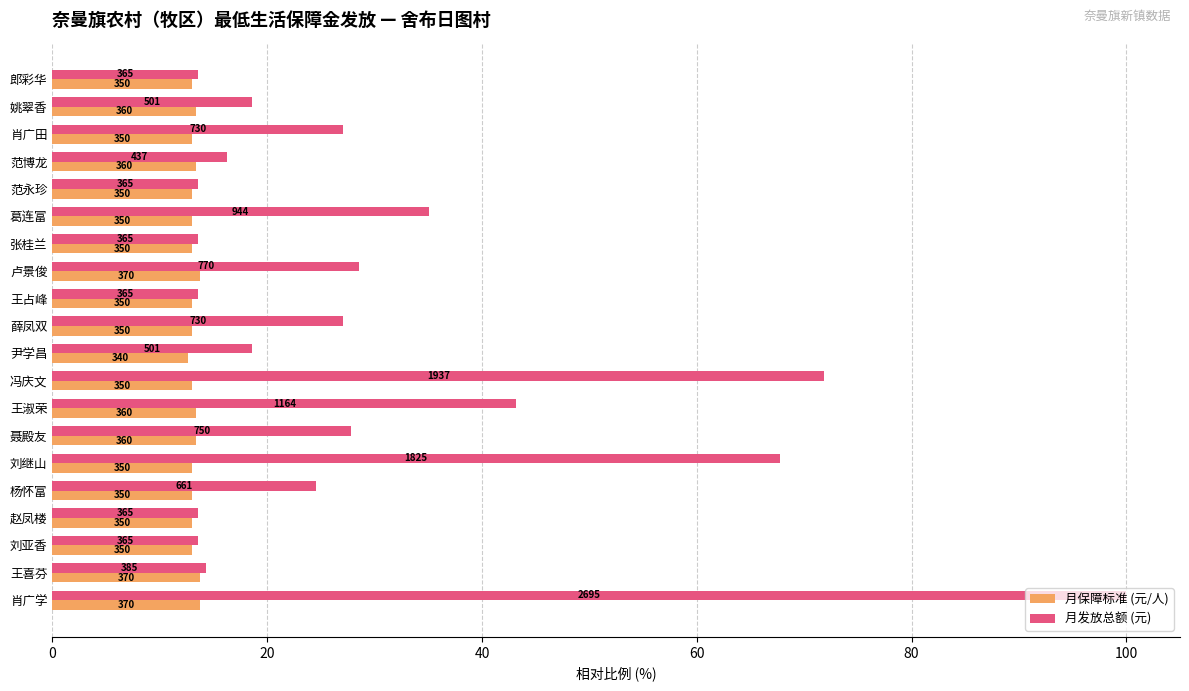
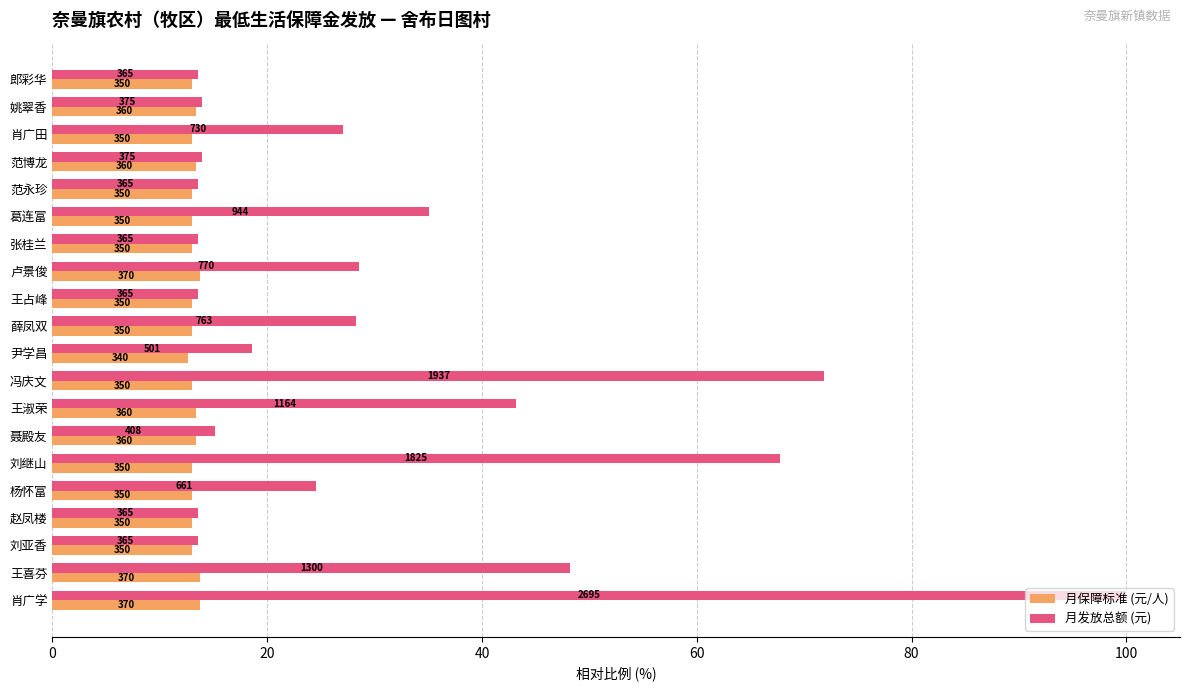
月发放总额 (元), 姚翠香: 501 -> 375
月发放总额 (元), 范博龙: 437 -> 375
月发放总额 (元), 薛凤双: 730 -> 763
月发放总额 (元), 聂殿友: 750 -> 408
月发放总额 (元), 王喜芬: 385 -> 1300
